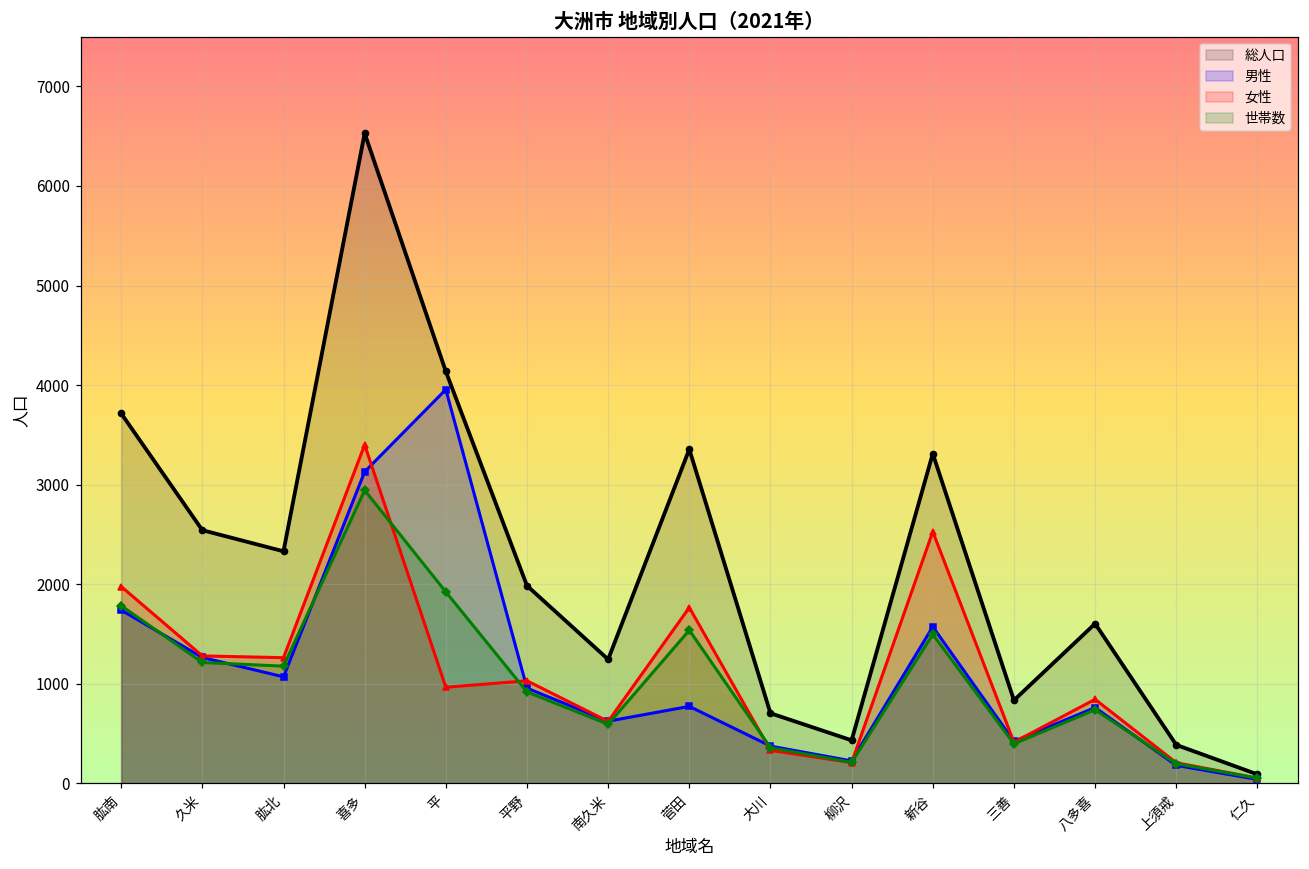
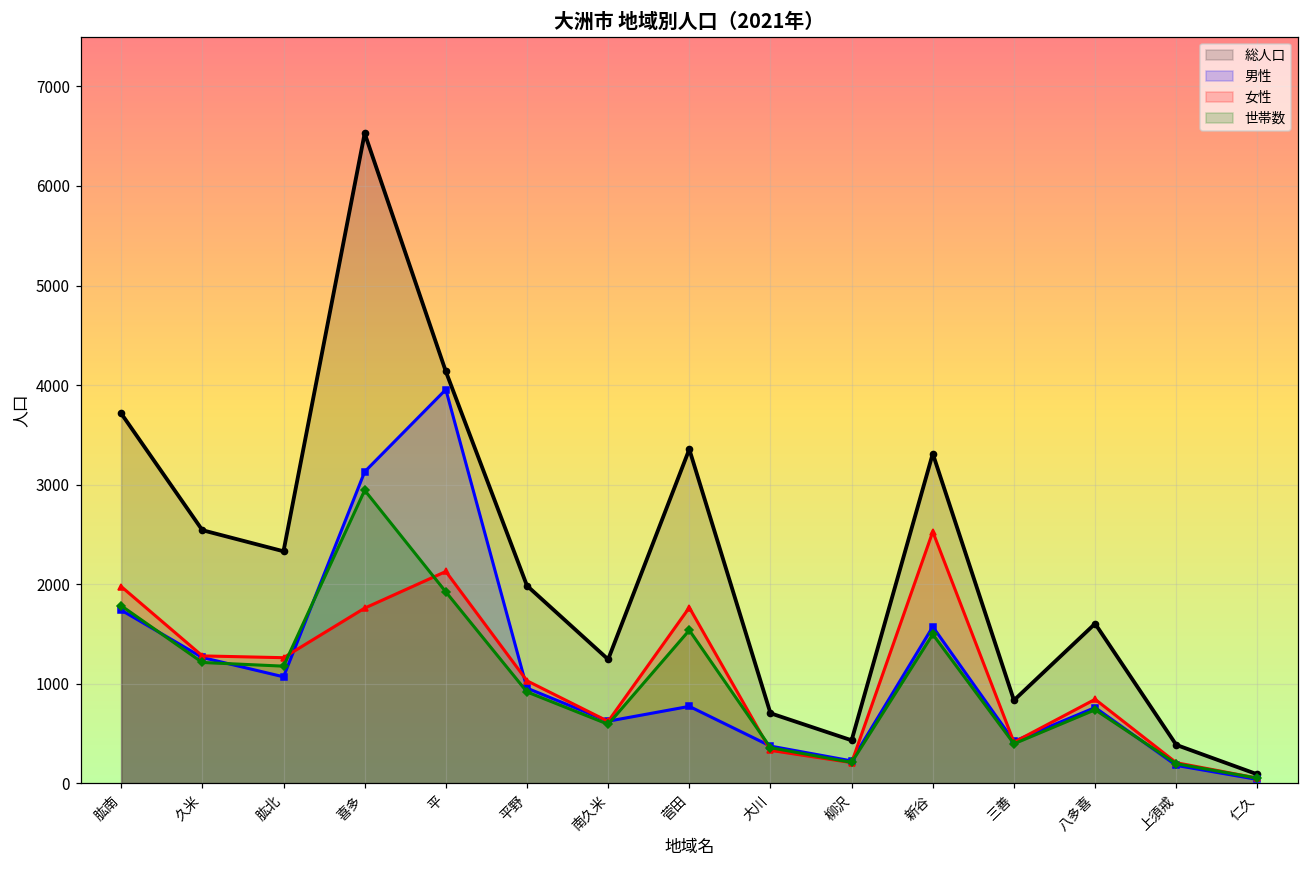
女性, 喜多: 3400 -> 1800
女性, 平: 1000 -> 2100
